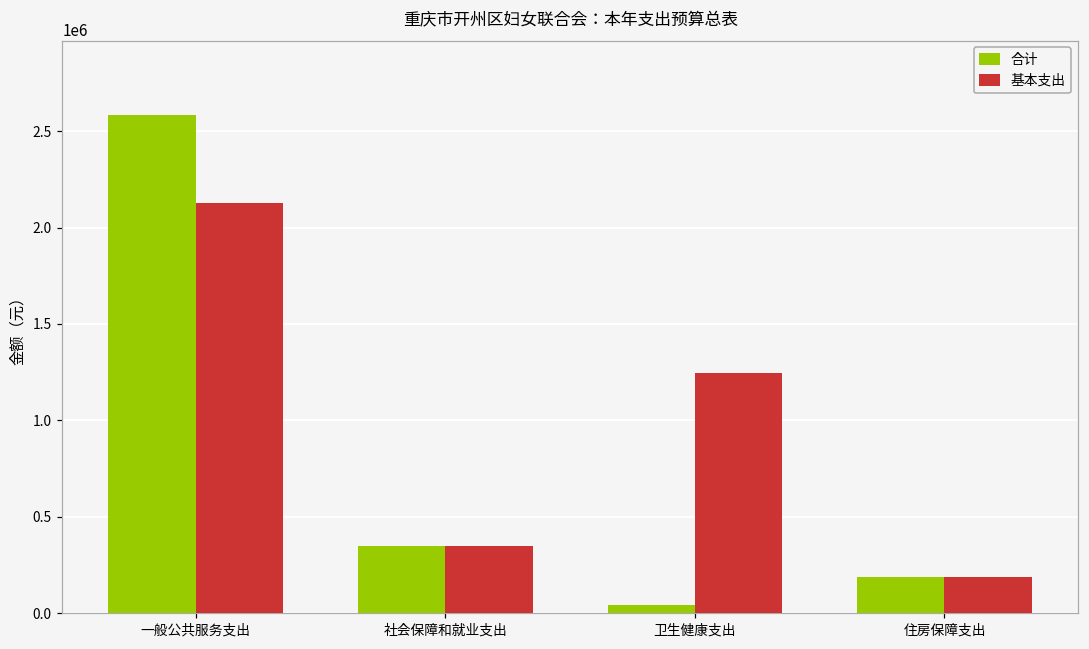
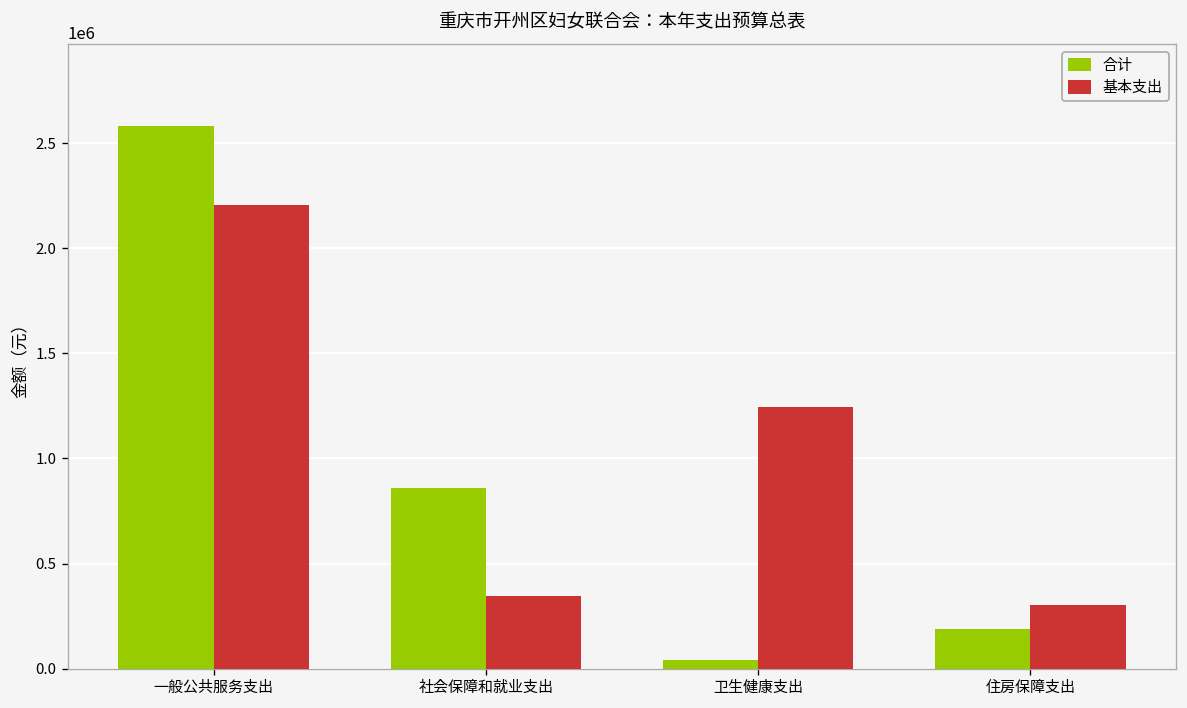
基本支出, 一般公共服务支出: 2130000 -> 2210000
合计, 社会保障和就业支出: 350000 -> 860000
基本支出, 住房保障支出: 190000 -> 310000
